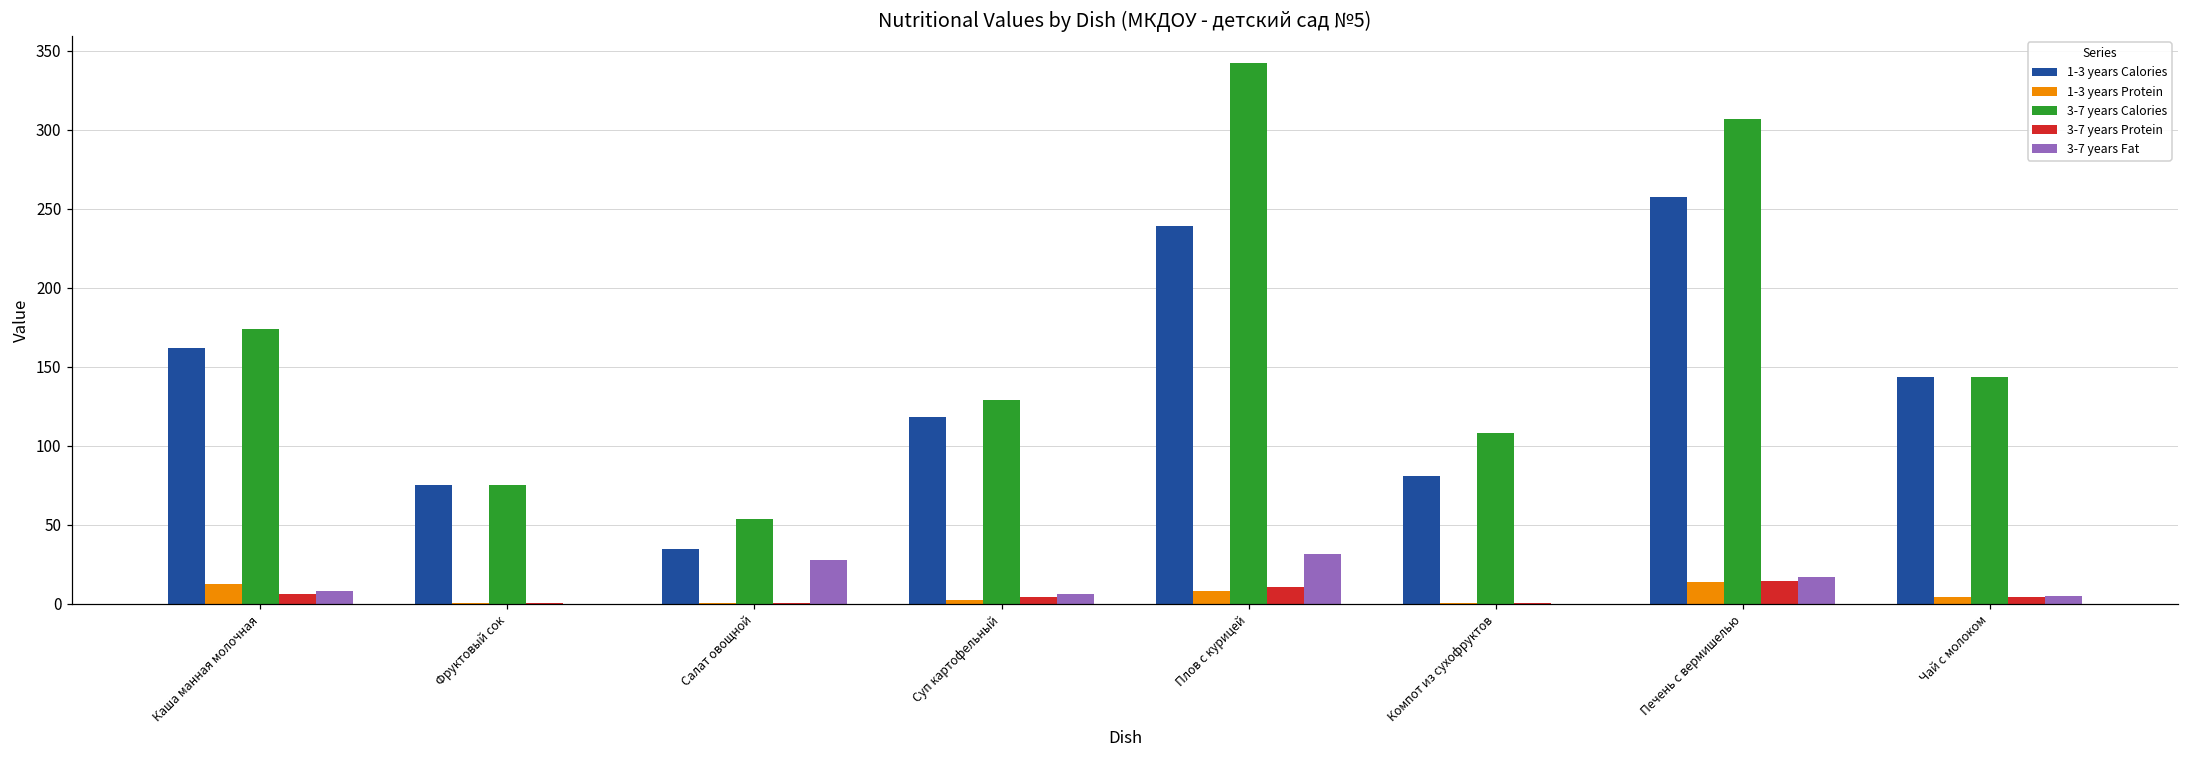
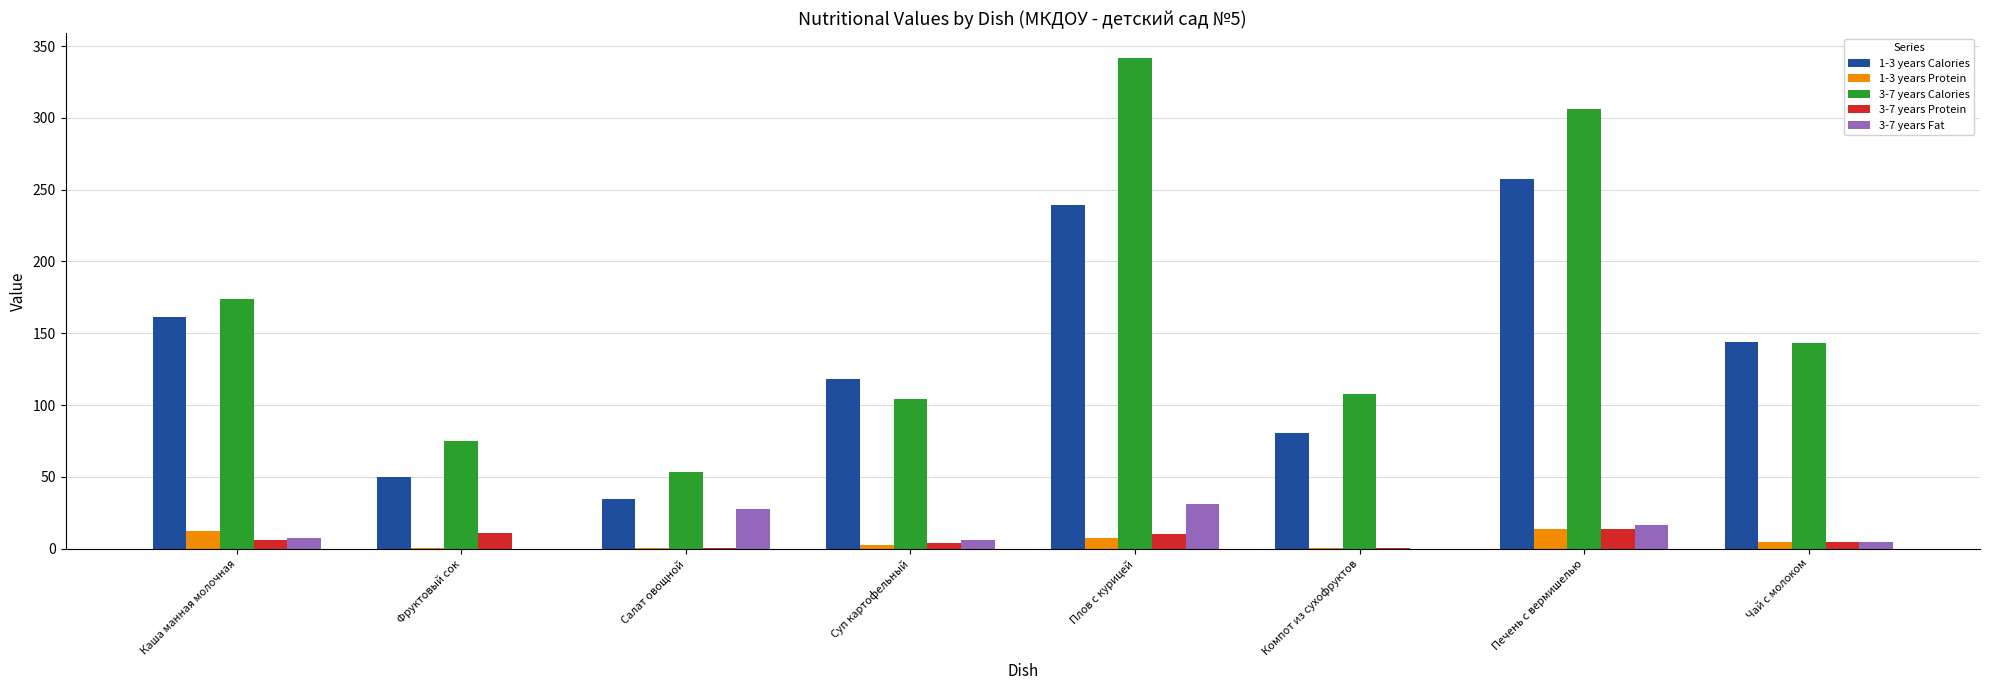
1-3 years Calories, Фруктовый сок: 75 -> 50
3-7 years Protein, Фруктовый сок: 0 -> 11
3-7 years Calories, Суп картофельный: 129 -> 104
